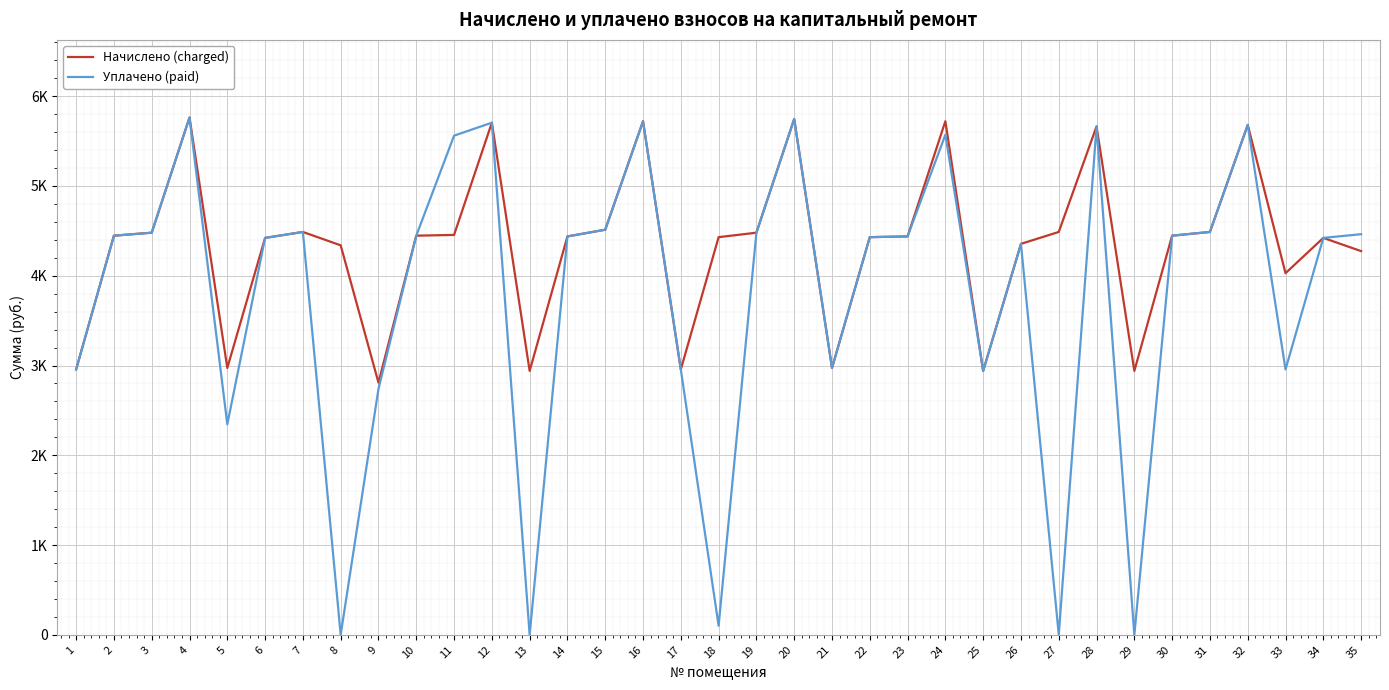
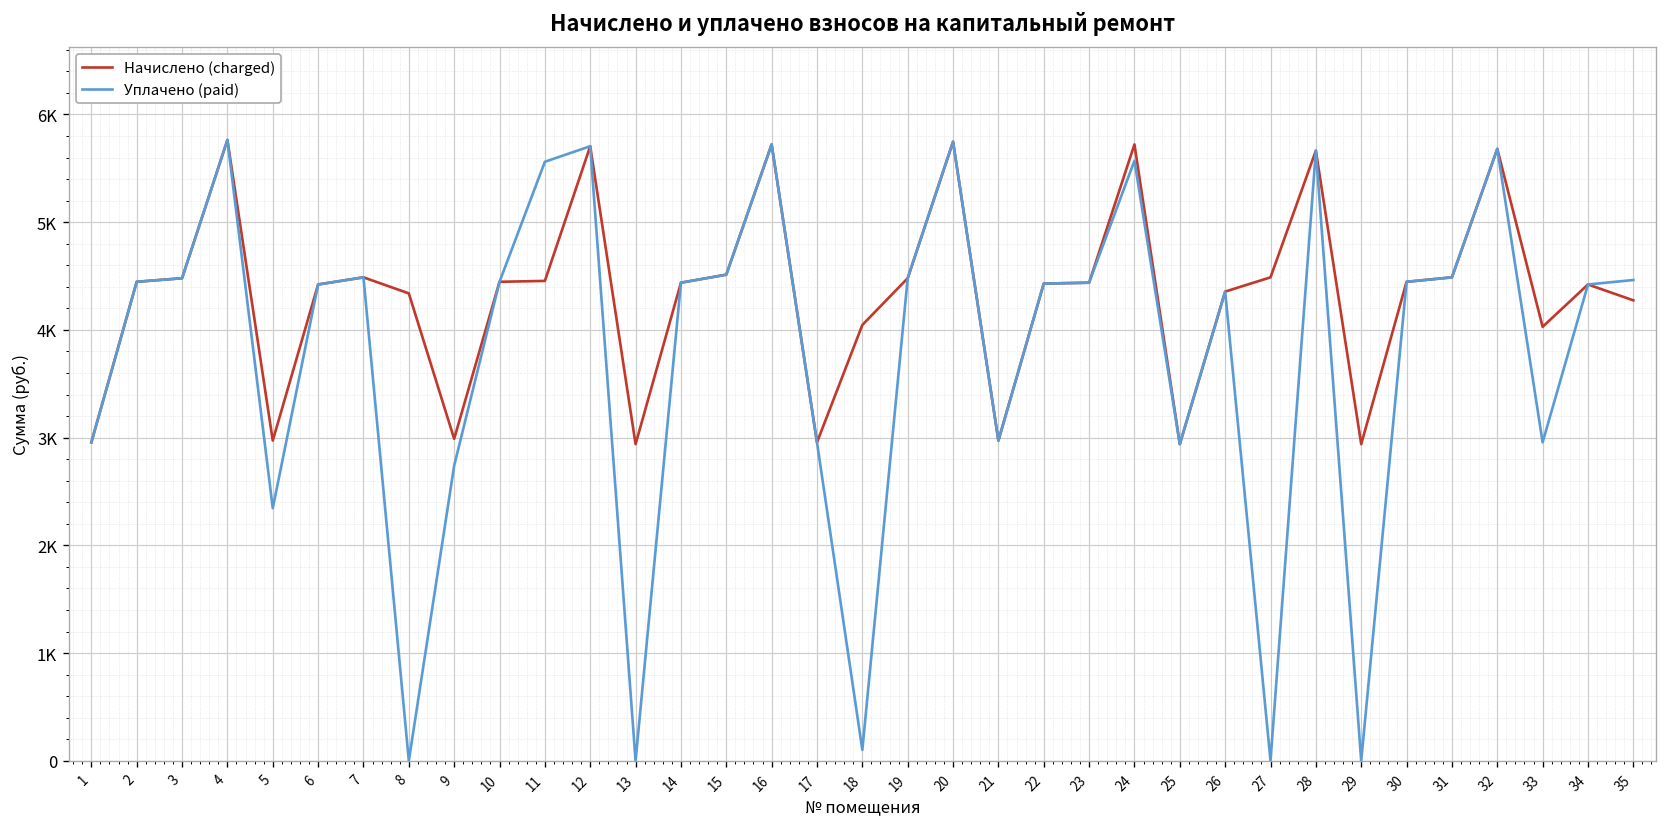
Начислено (charged), 9: 2800 -> 3000
Начислено (charged), 18: 4400 -> 4000
